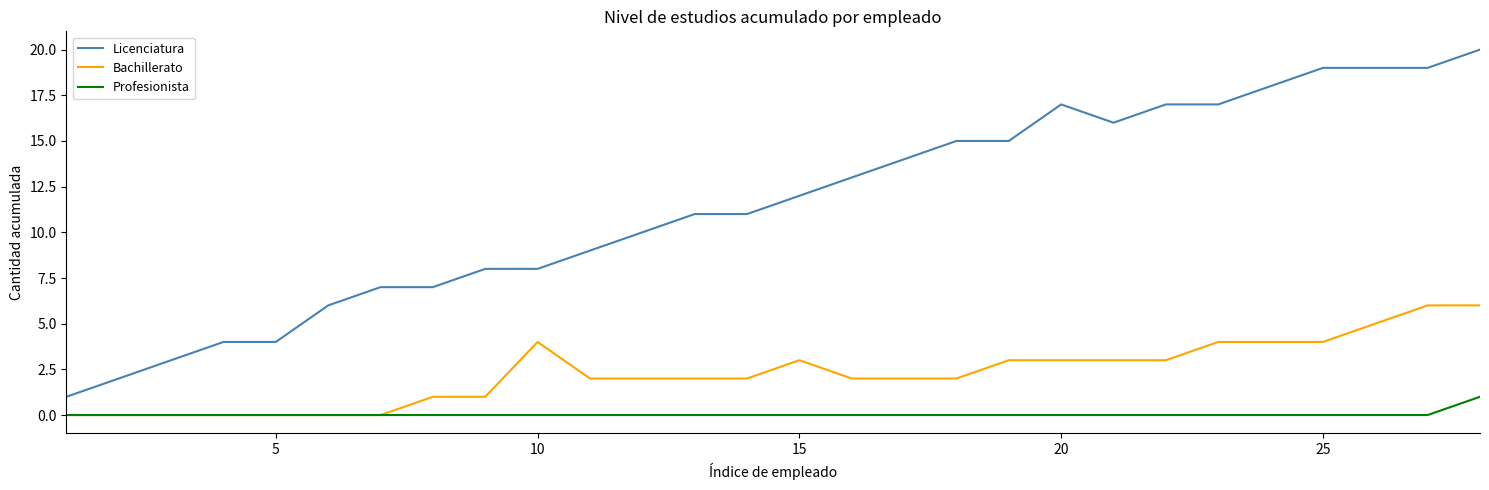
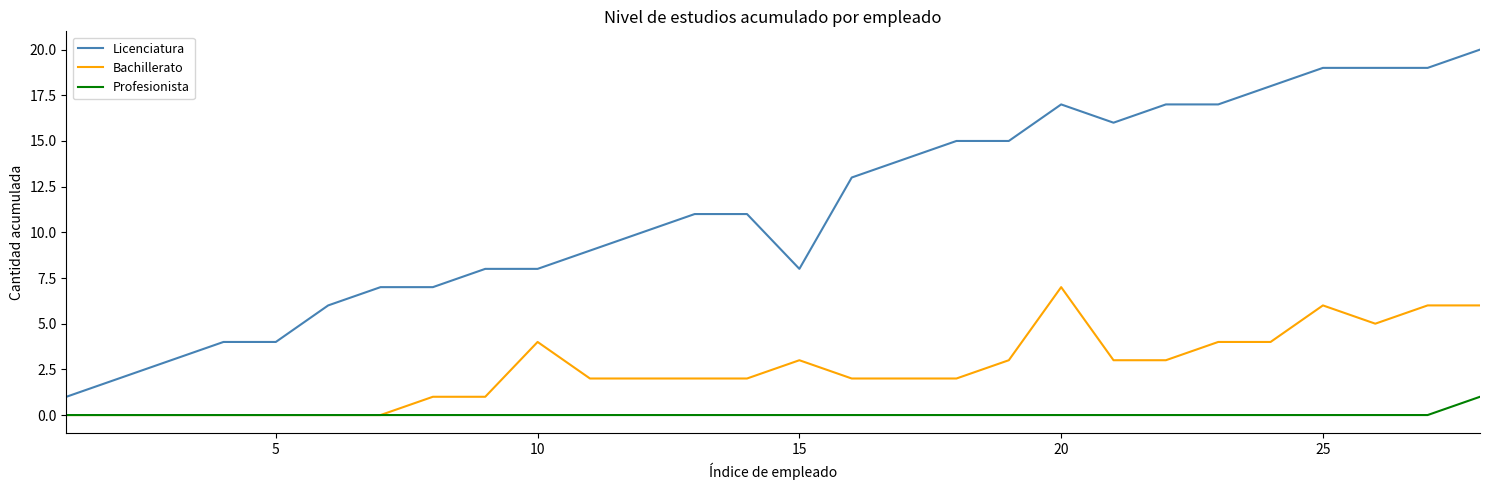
Licenciatura, 15: 12 -> 8
Bachillerato, 20: 3 -> 7
Bachillerato, 25: 4 -> 6
